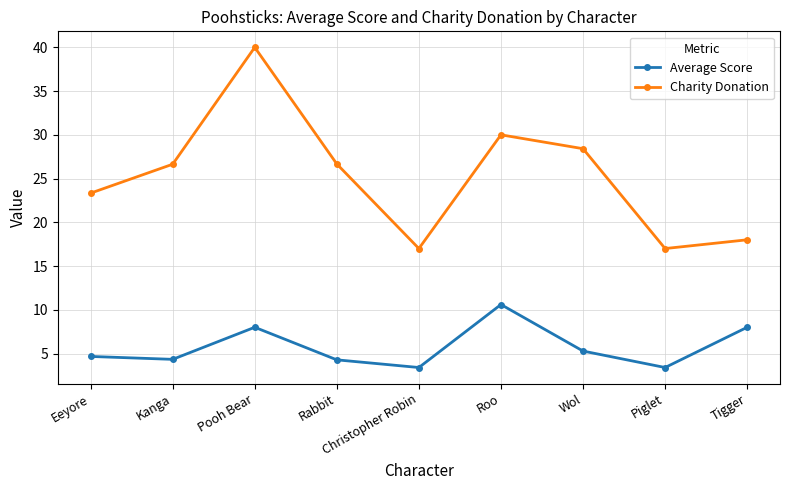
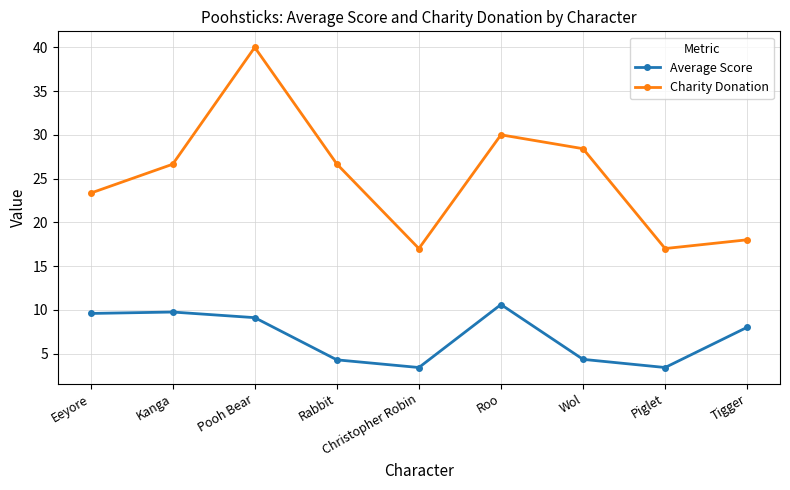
Average Score, Eeyore: 5 -> 10
Average Score, Kanga: 4 -> 10
Average Score, Pooh Bear: 8 -> 9
Average Score, Wol: 5 -> 4
